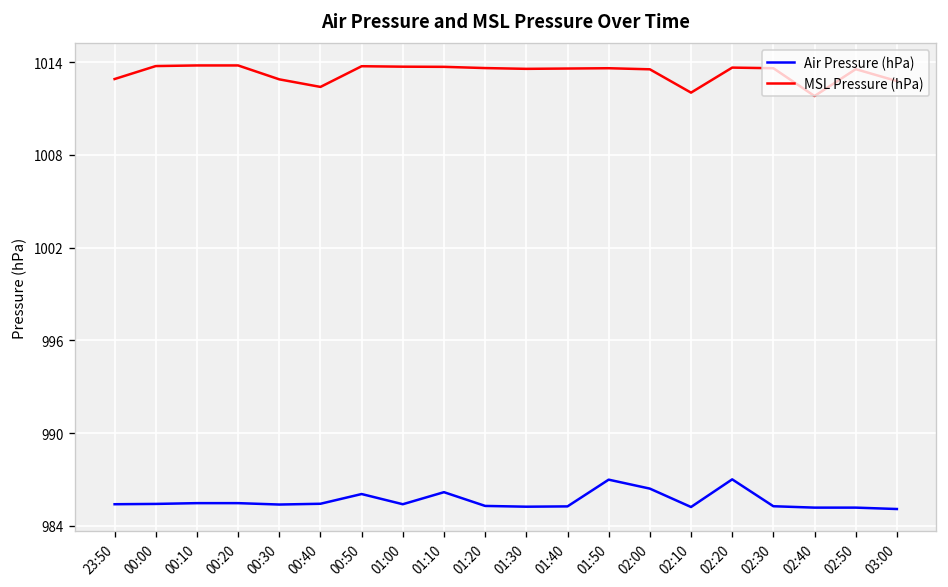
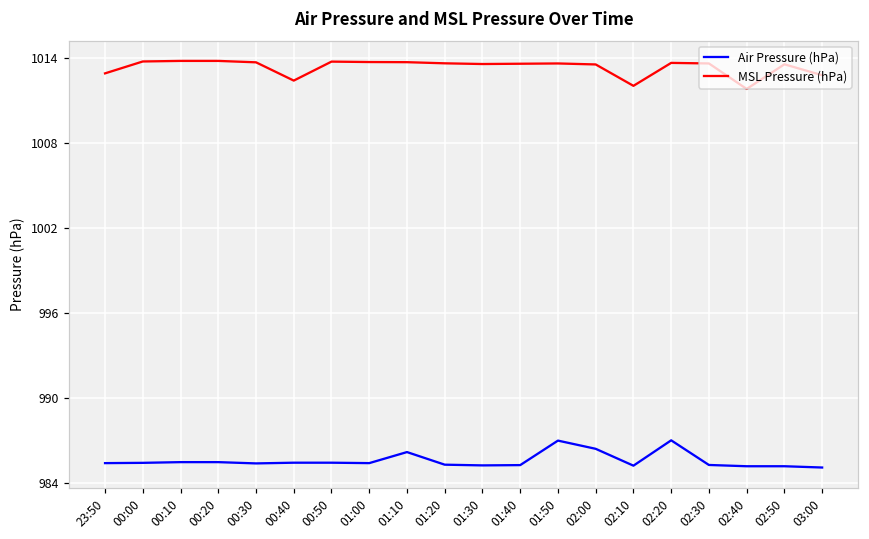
MSL Pressure (hPa), 00:30: 1012.9 -> 1013.7
Air Pressure (hPa), 00:50: 986.1 -> 985.4
